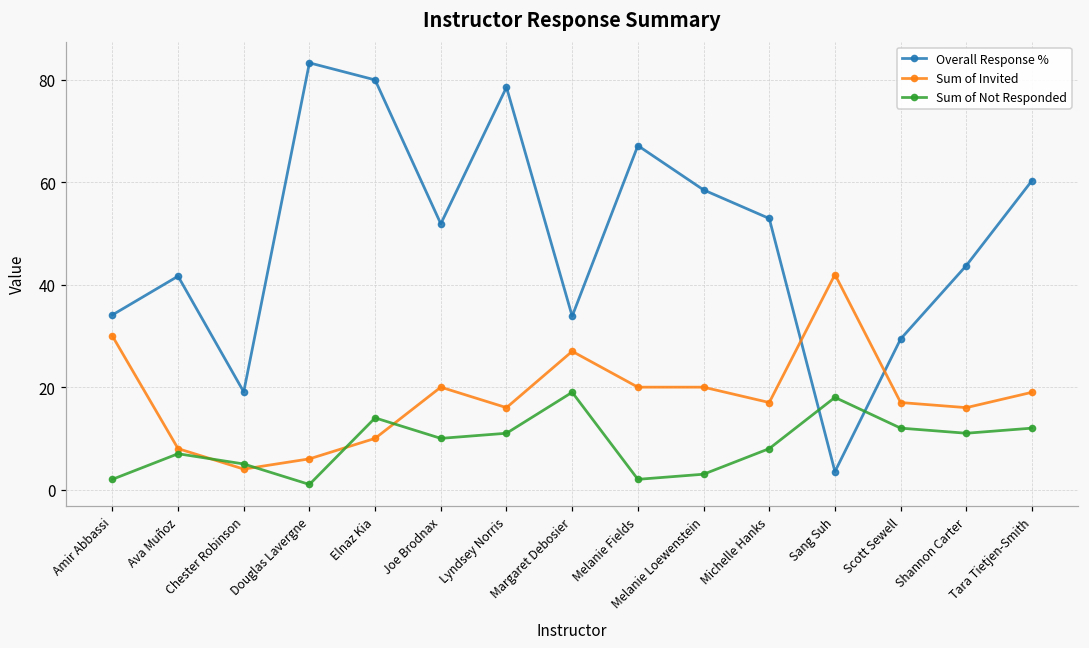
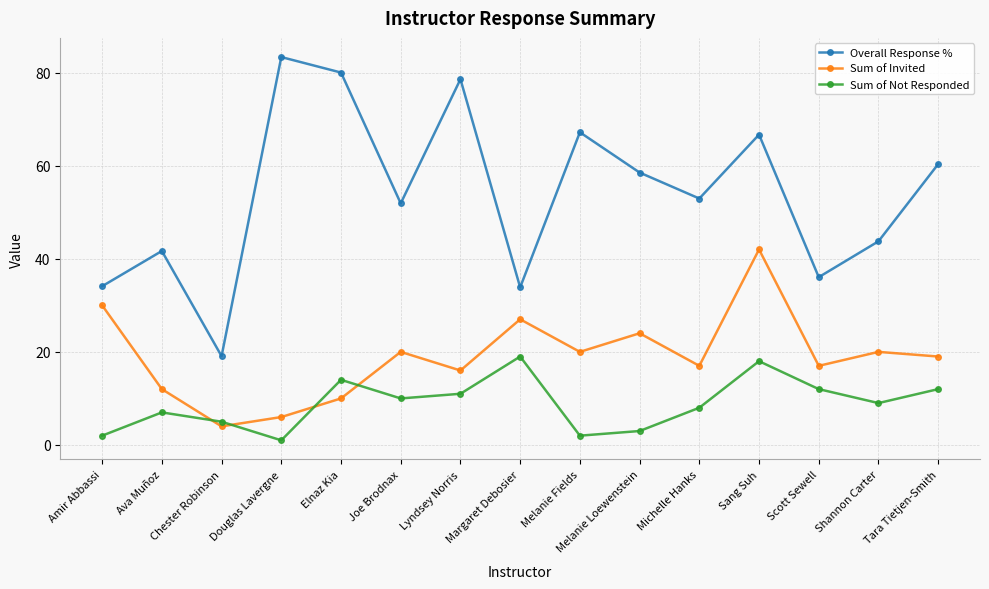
Sum of Invited, Ava Muñoz: 8 -> 12
Sum of Invited, Melanie Loewenstein: 20 -> 24
Overall Response %, Sang Suh: 4 -> 67
Overall Response %, Scott Sewell: 29 -> 36
Sum of Invited, Shannon Carter: 16 -> 20
Sum of Not Responded, Shannon Carter: 11 -> 9
